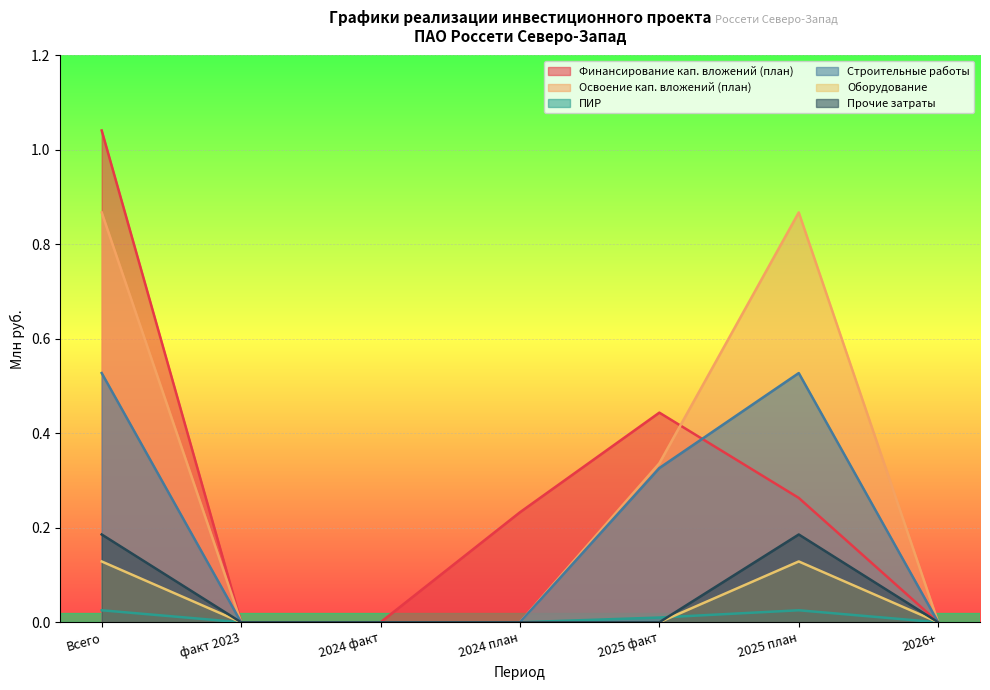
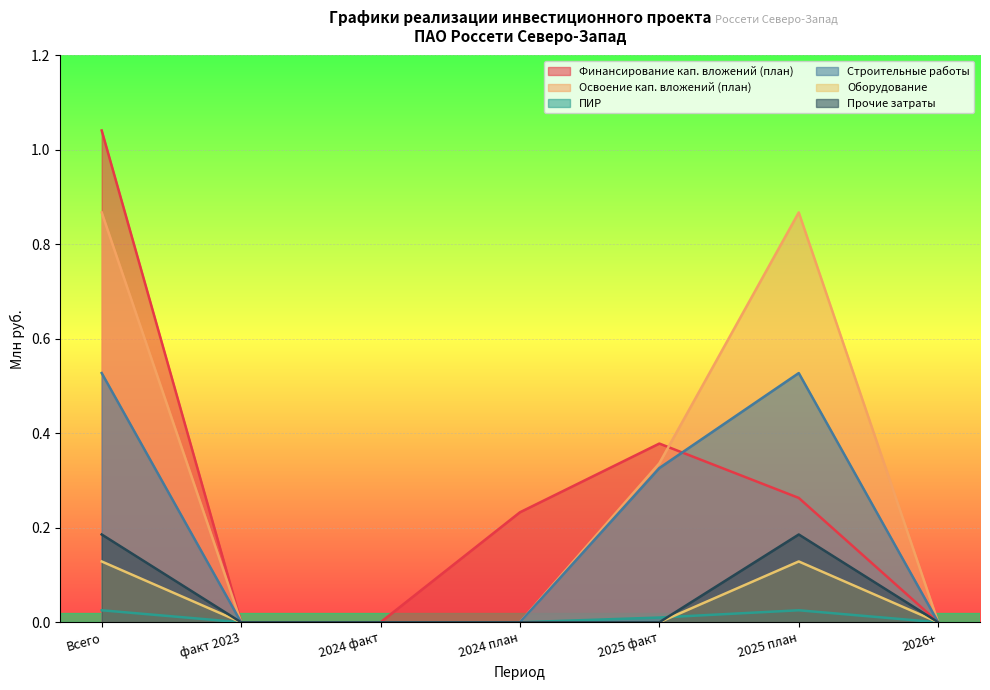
Финансирование кап. вложений (план), 2025 факт: 0.44 -> 0.38
